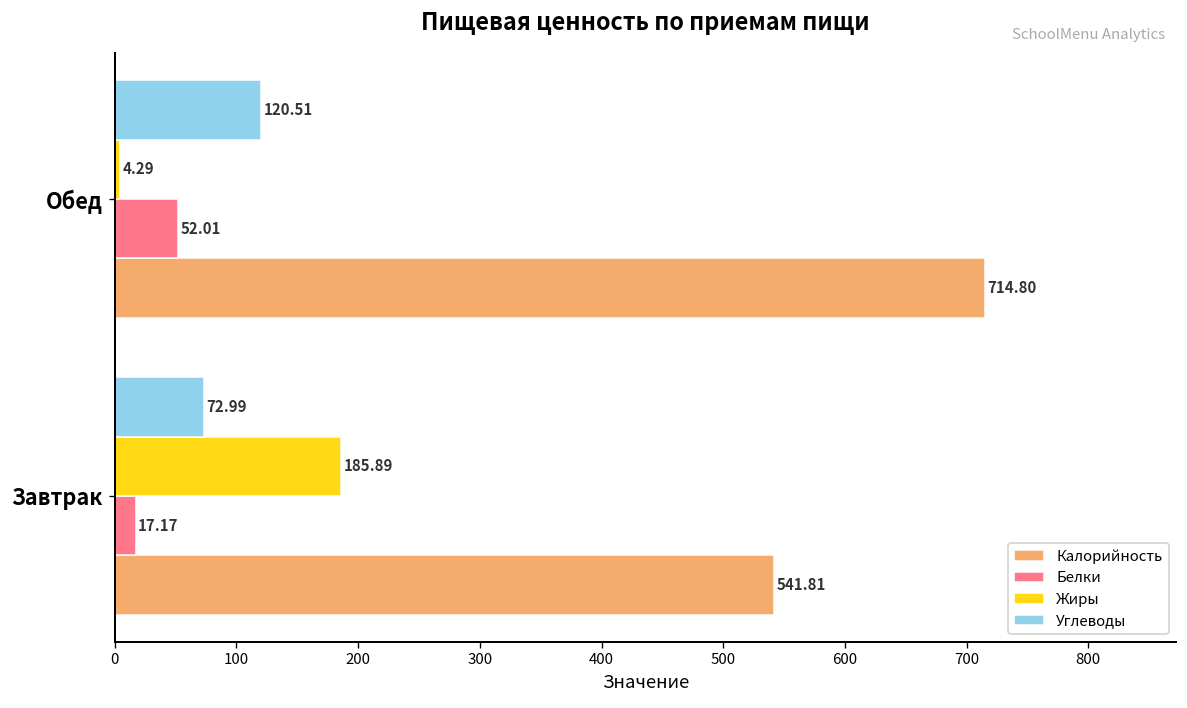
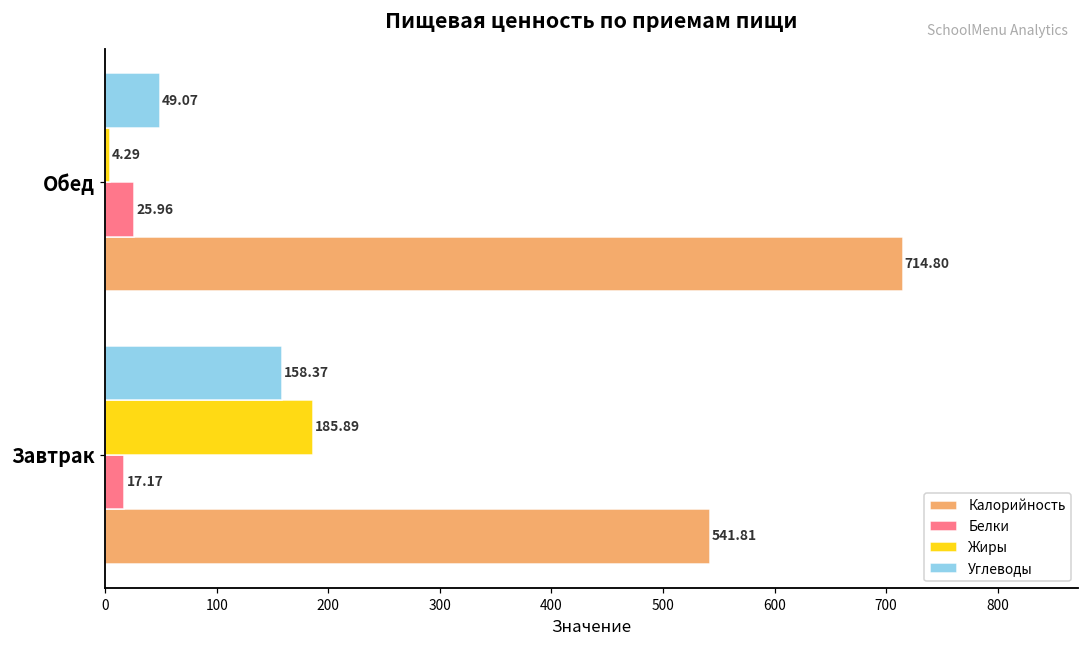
Углеводы, Обед: 120.51 -> 49.07
Белки, Обед: 52.01 -> 25.96
Углеводы, Завтрак: 72.99 -> 158.37
